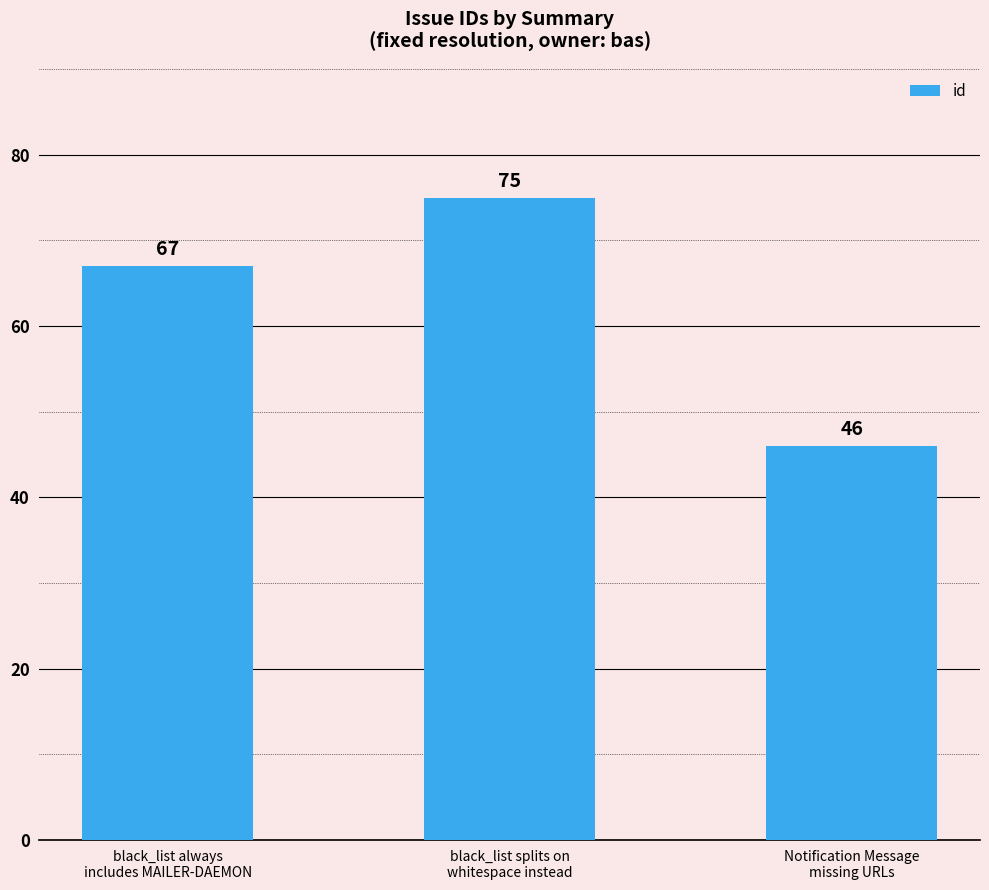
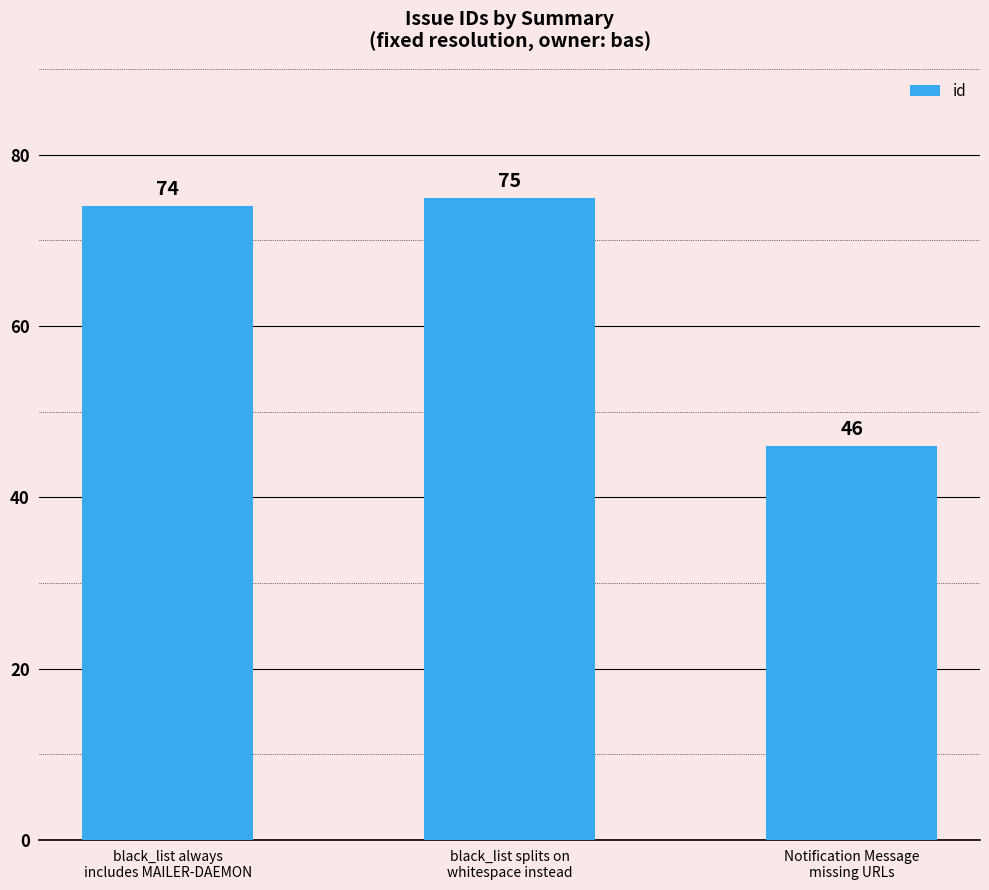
black_list always includes MAILER-DAEMON: 67 -> 74
